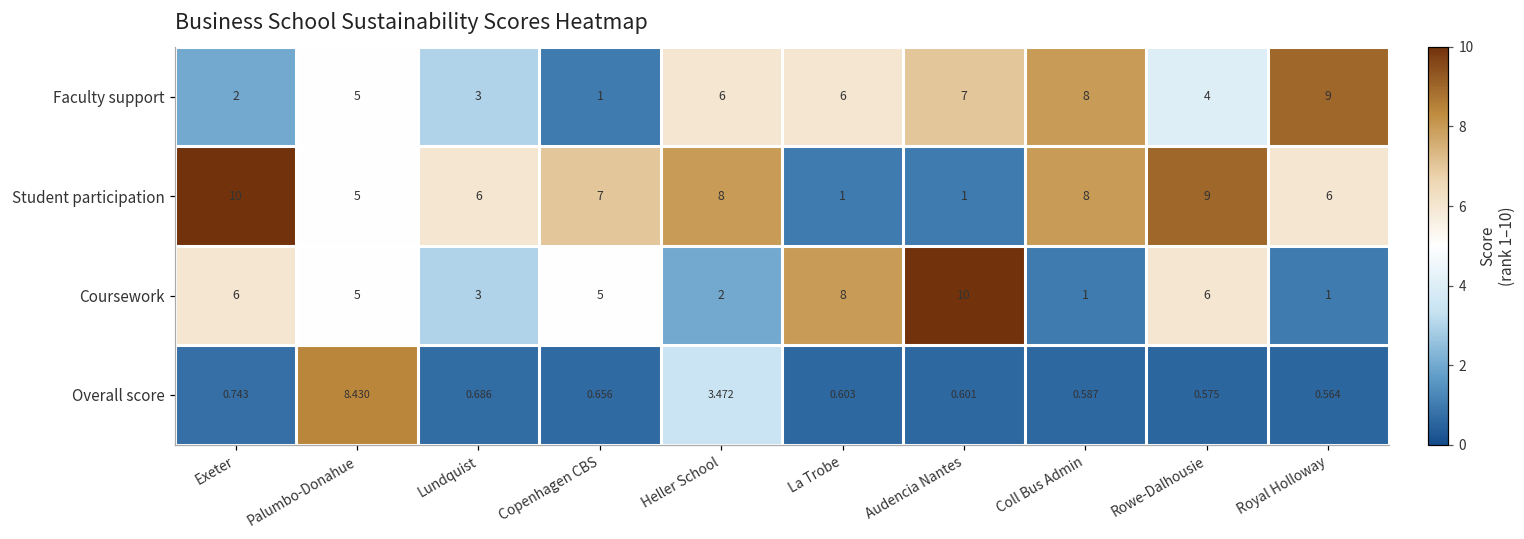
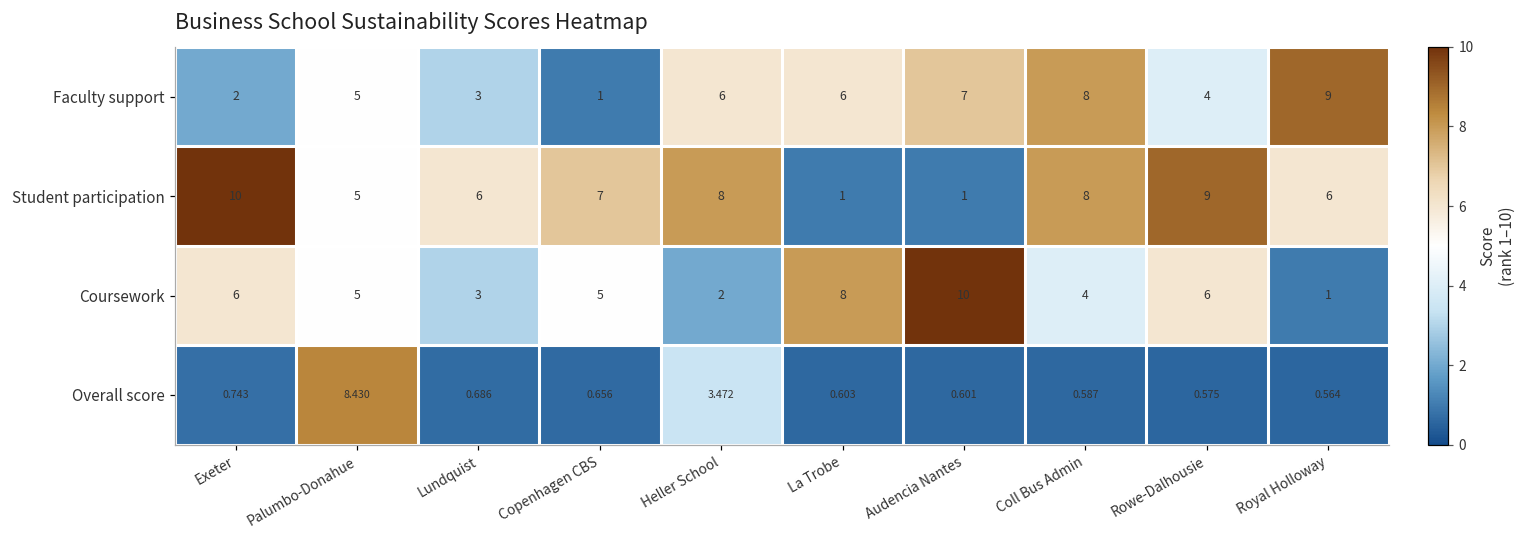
Coursework, Coll Bus Admin: 1 -> 4
